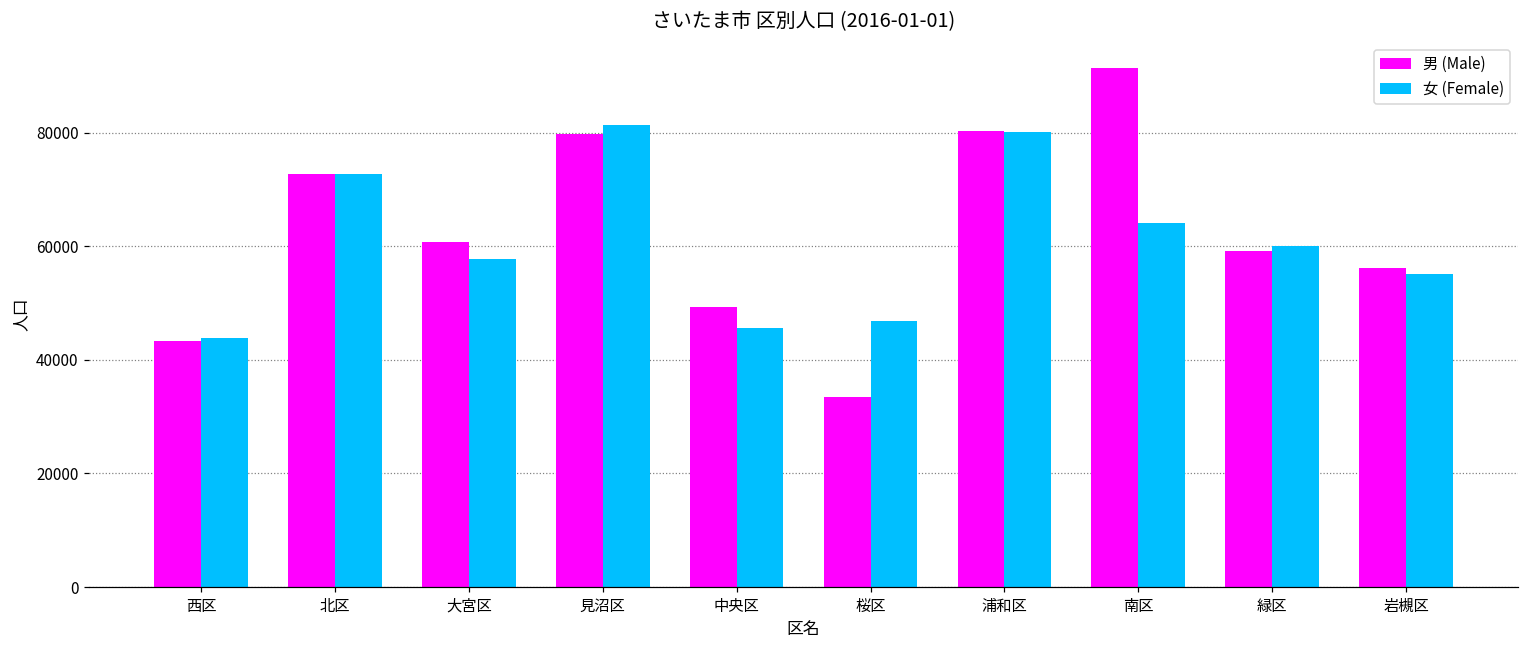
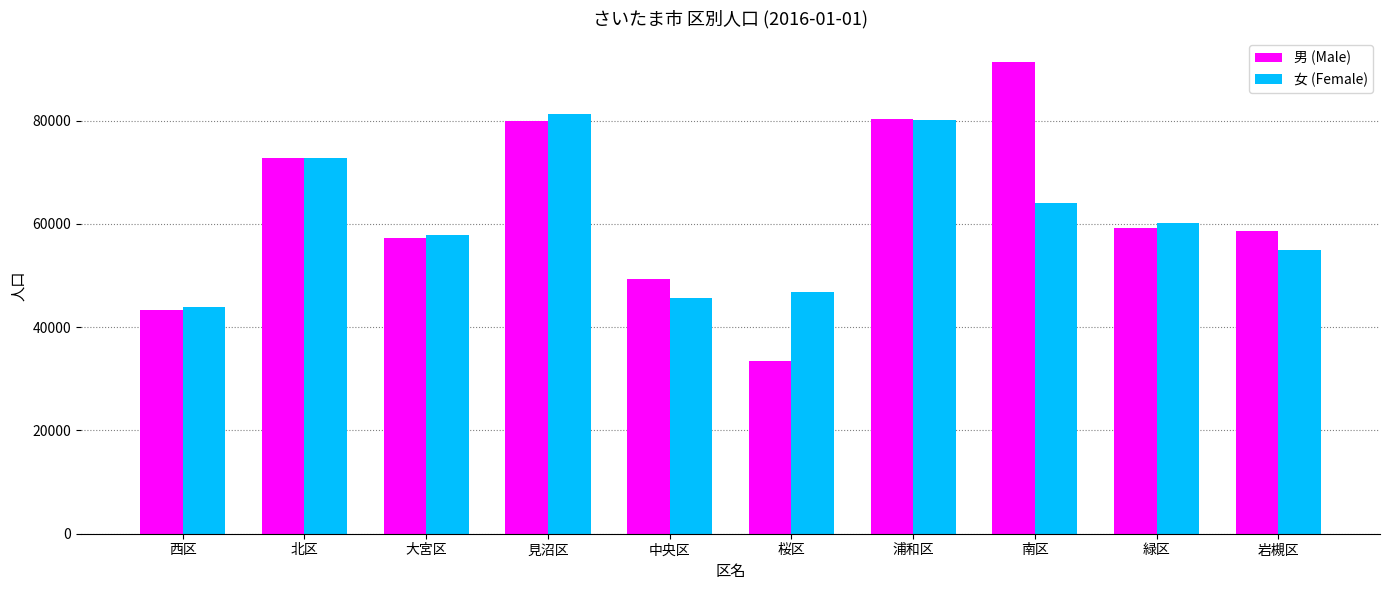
男 (Male), 大宮区: 61000 -> 57000
男 (Male), 岩槻区: 56000 -> 59000
